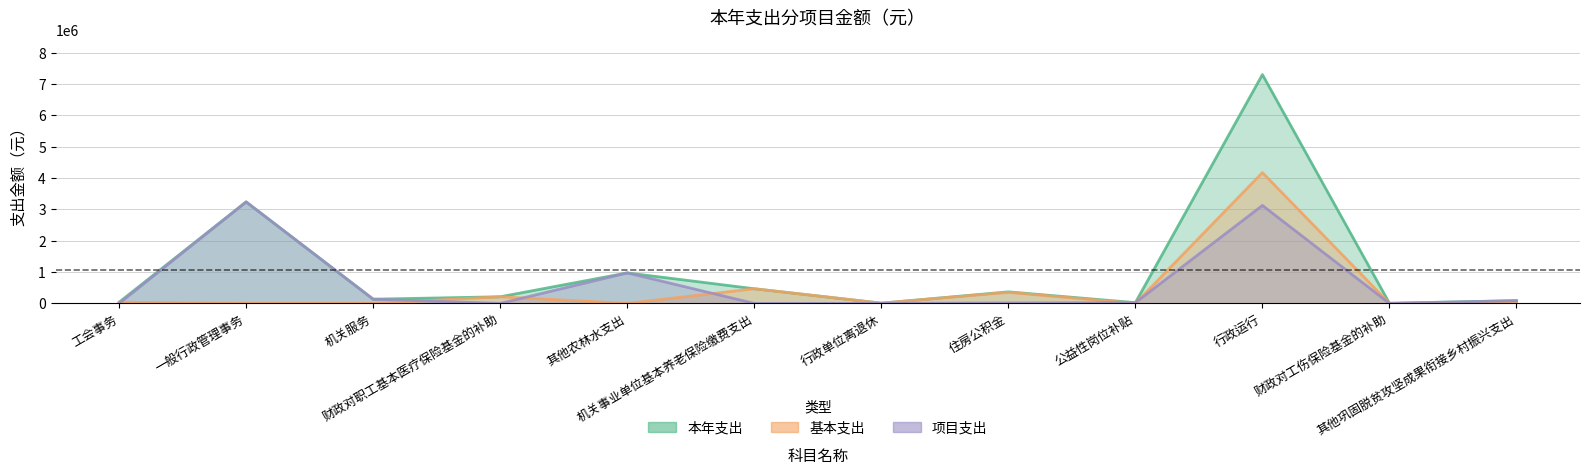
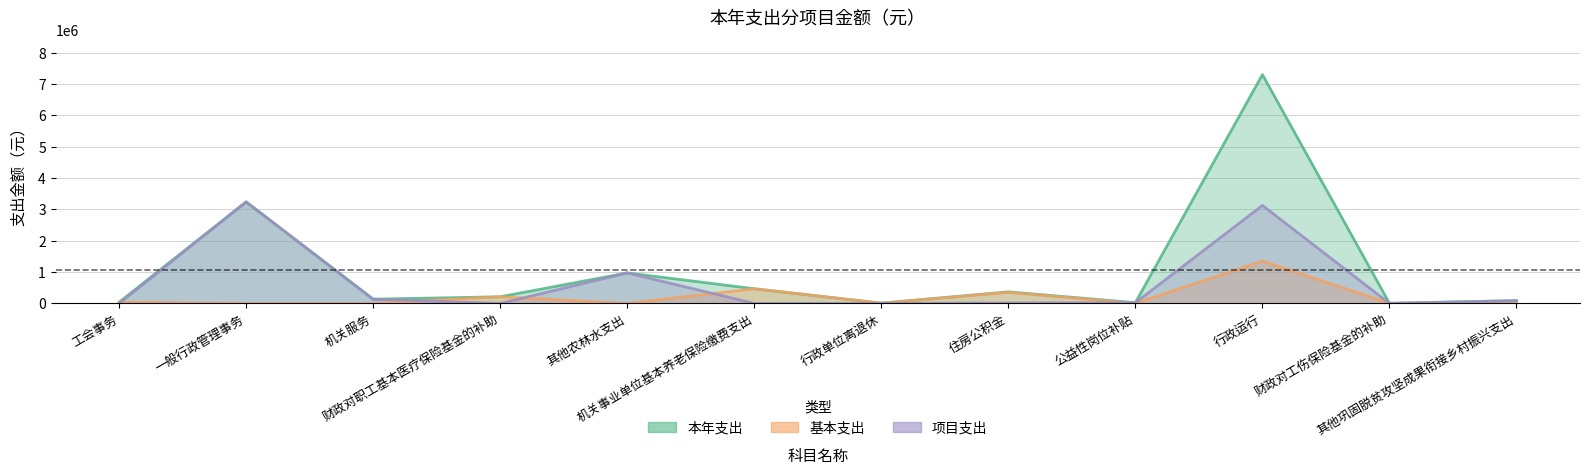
基本支出, 行政运行: 4200000 -> 1400000
